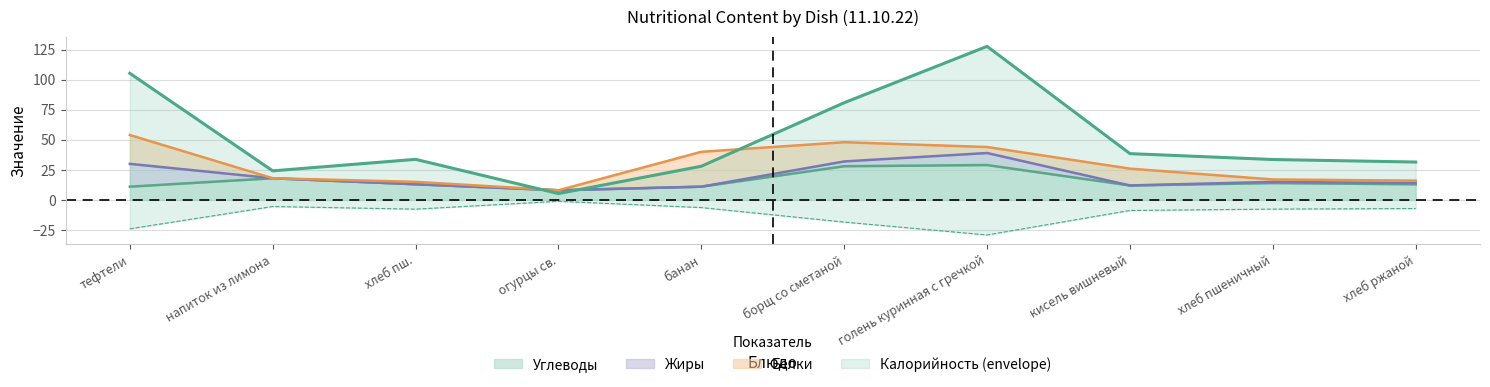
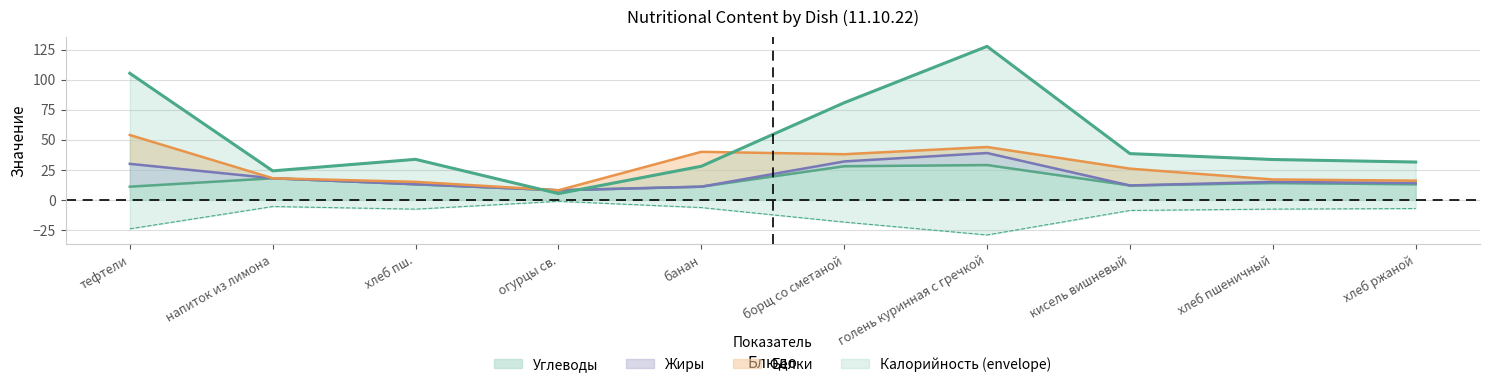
Белки, борщ со сметаной: 16 -> 6
